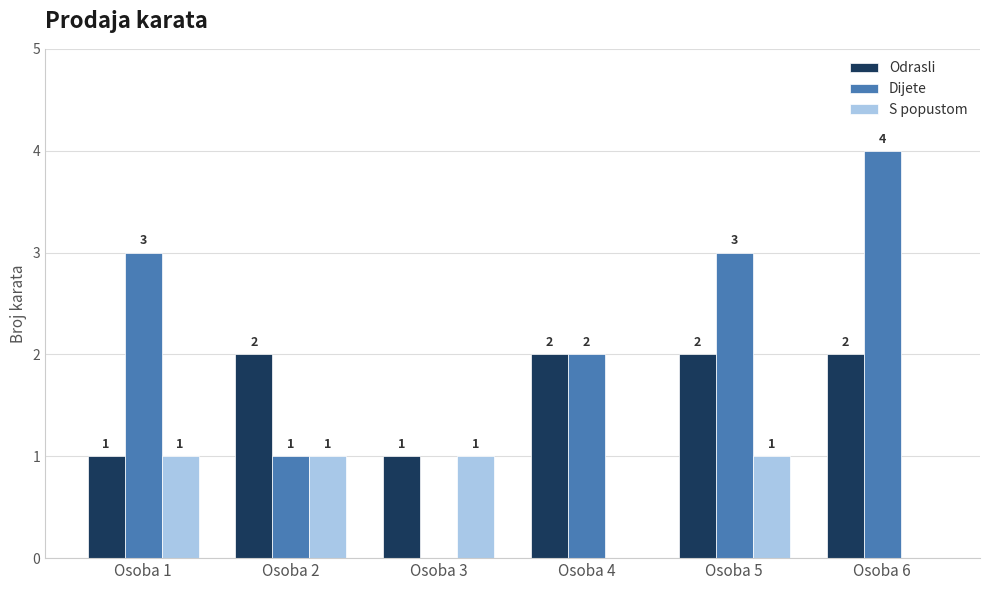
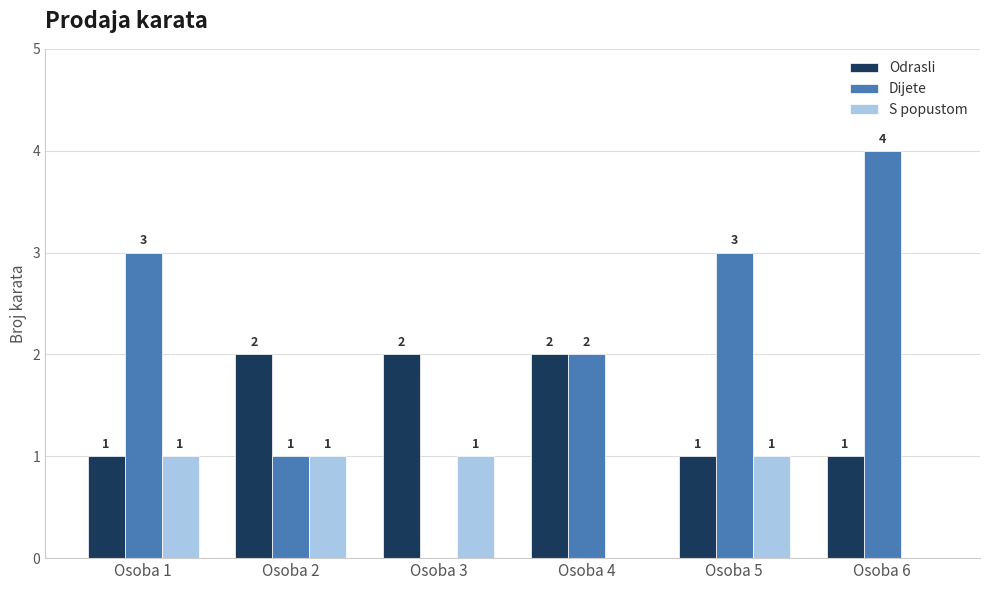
Odrasli, Osoba 3: 1 -> 2
Odrasli, Osoba 5: 2 -> 1
Odrasli, Osoba 6: 2 -> 1
